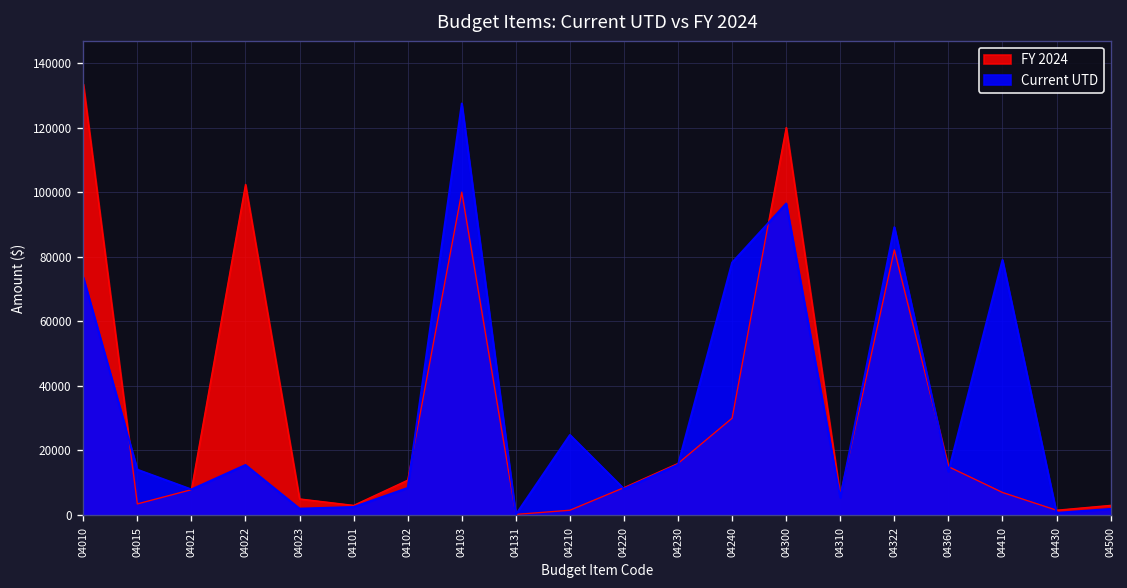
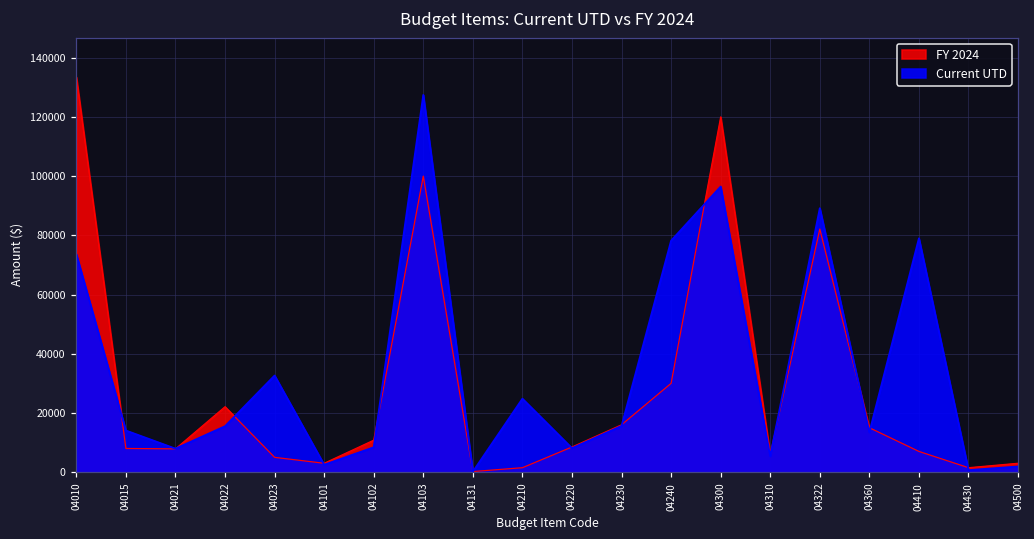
FY 2024, 04015: 3000 -> 8000
FY 2024, 04022: 102000 -> 22000
Current UTD, 04023: 2000 -> 33000
